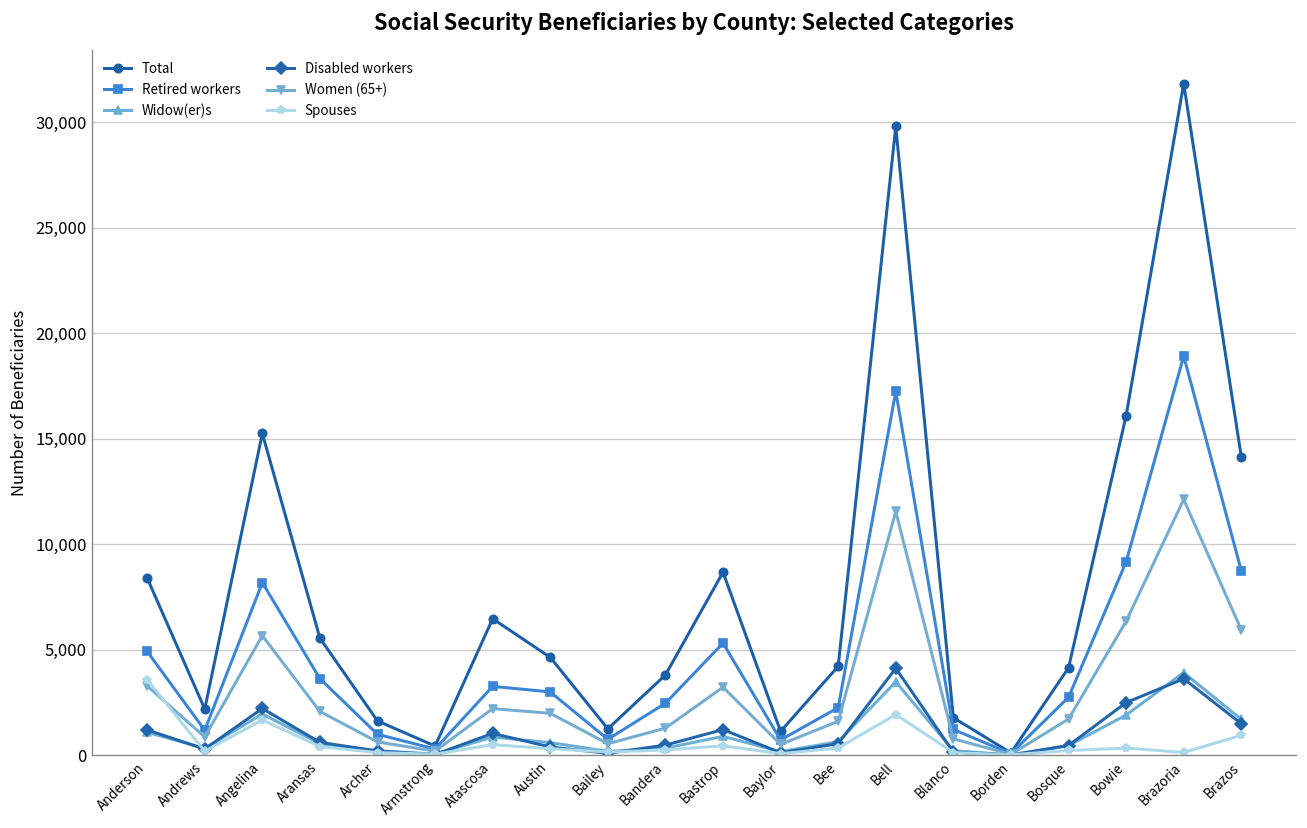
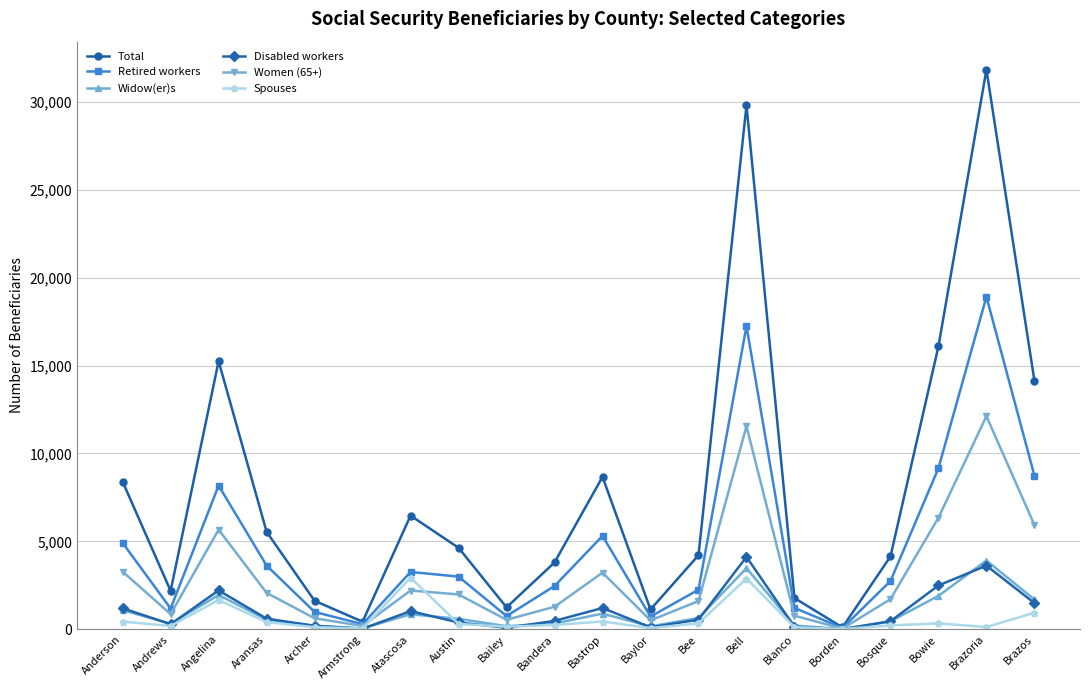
Spouses, Anderson: 3,600 -> 400
Spouses, Atascosa: 500 -> 2,900
Spouses, Bell: 1,900 -> 2,900
